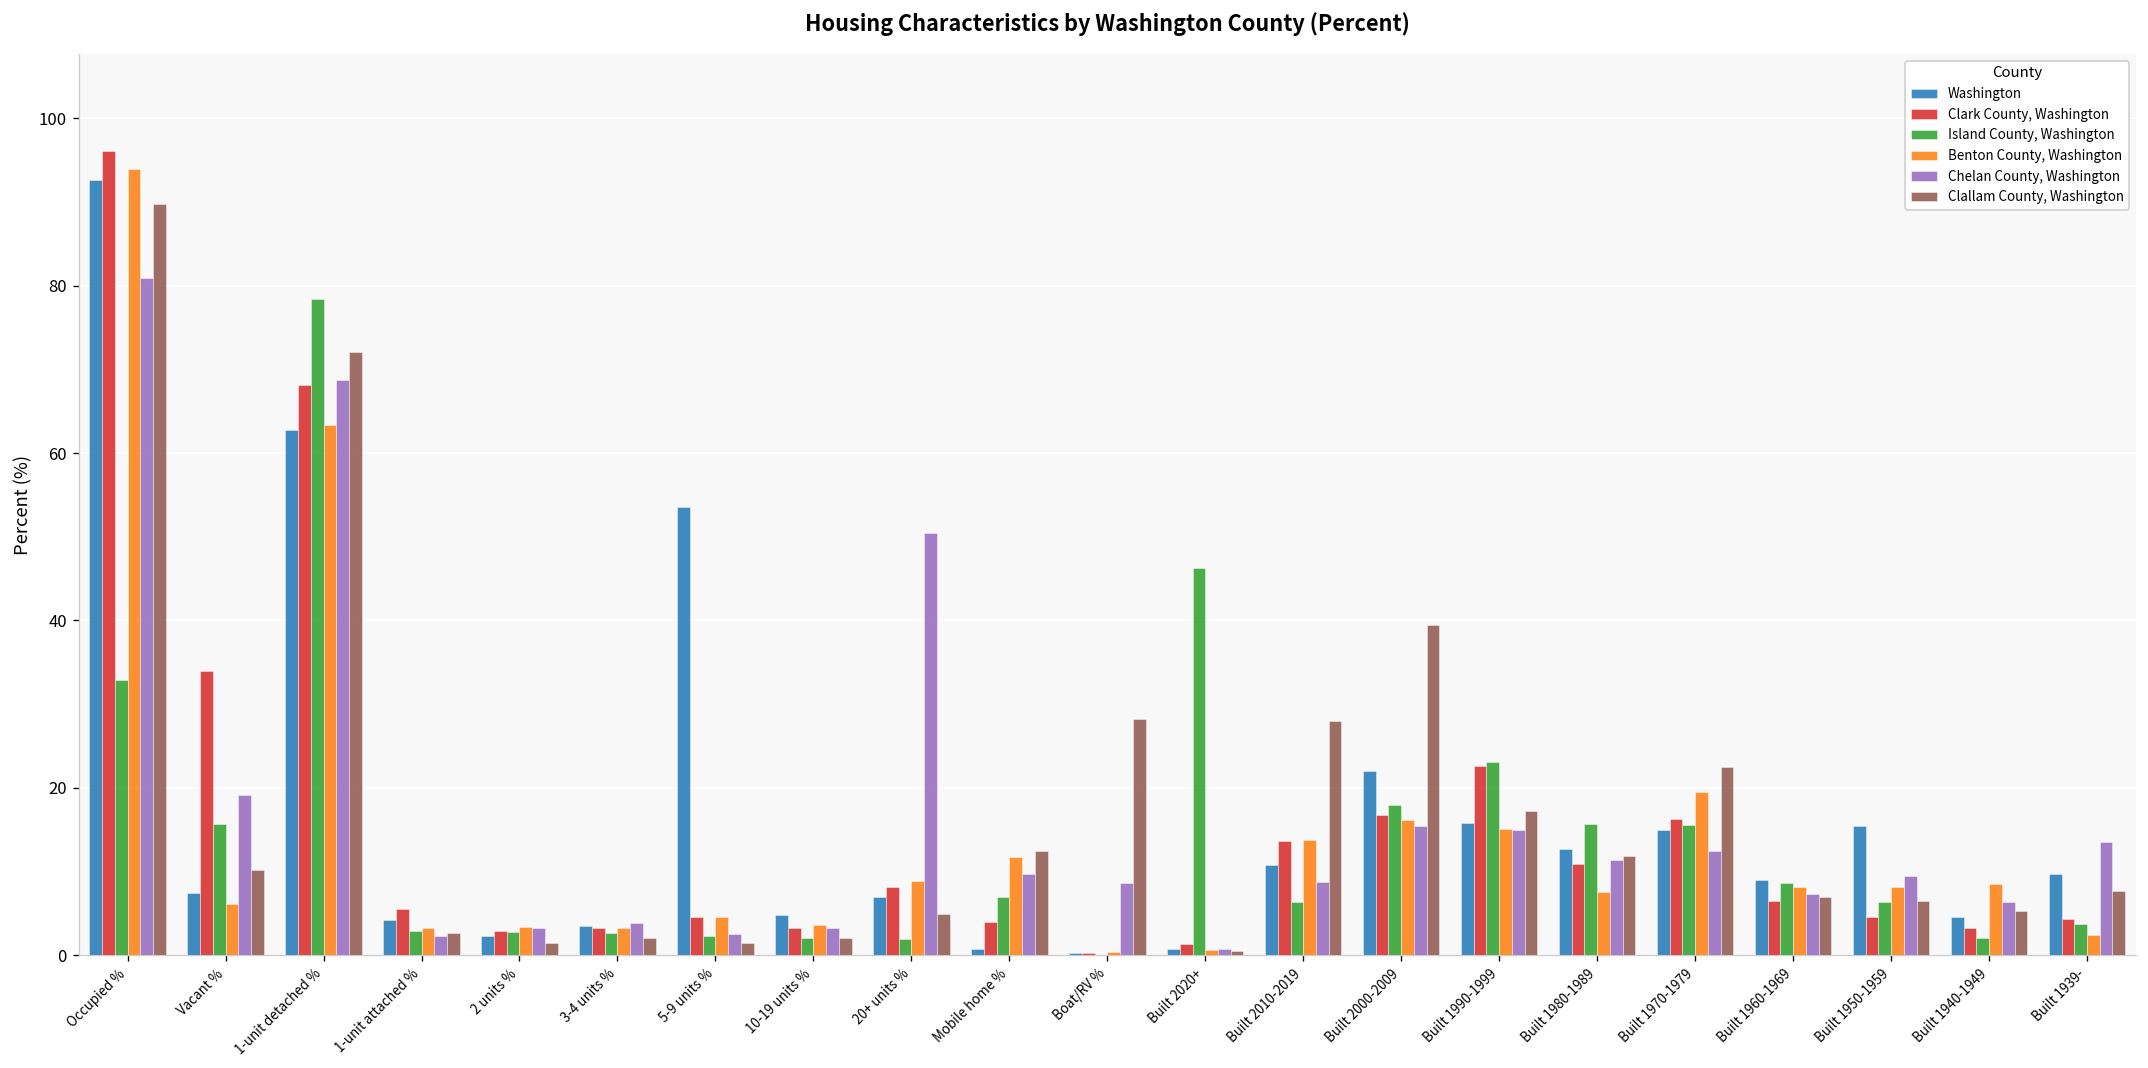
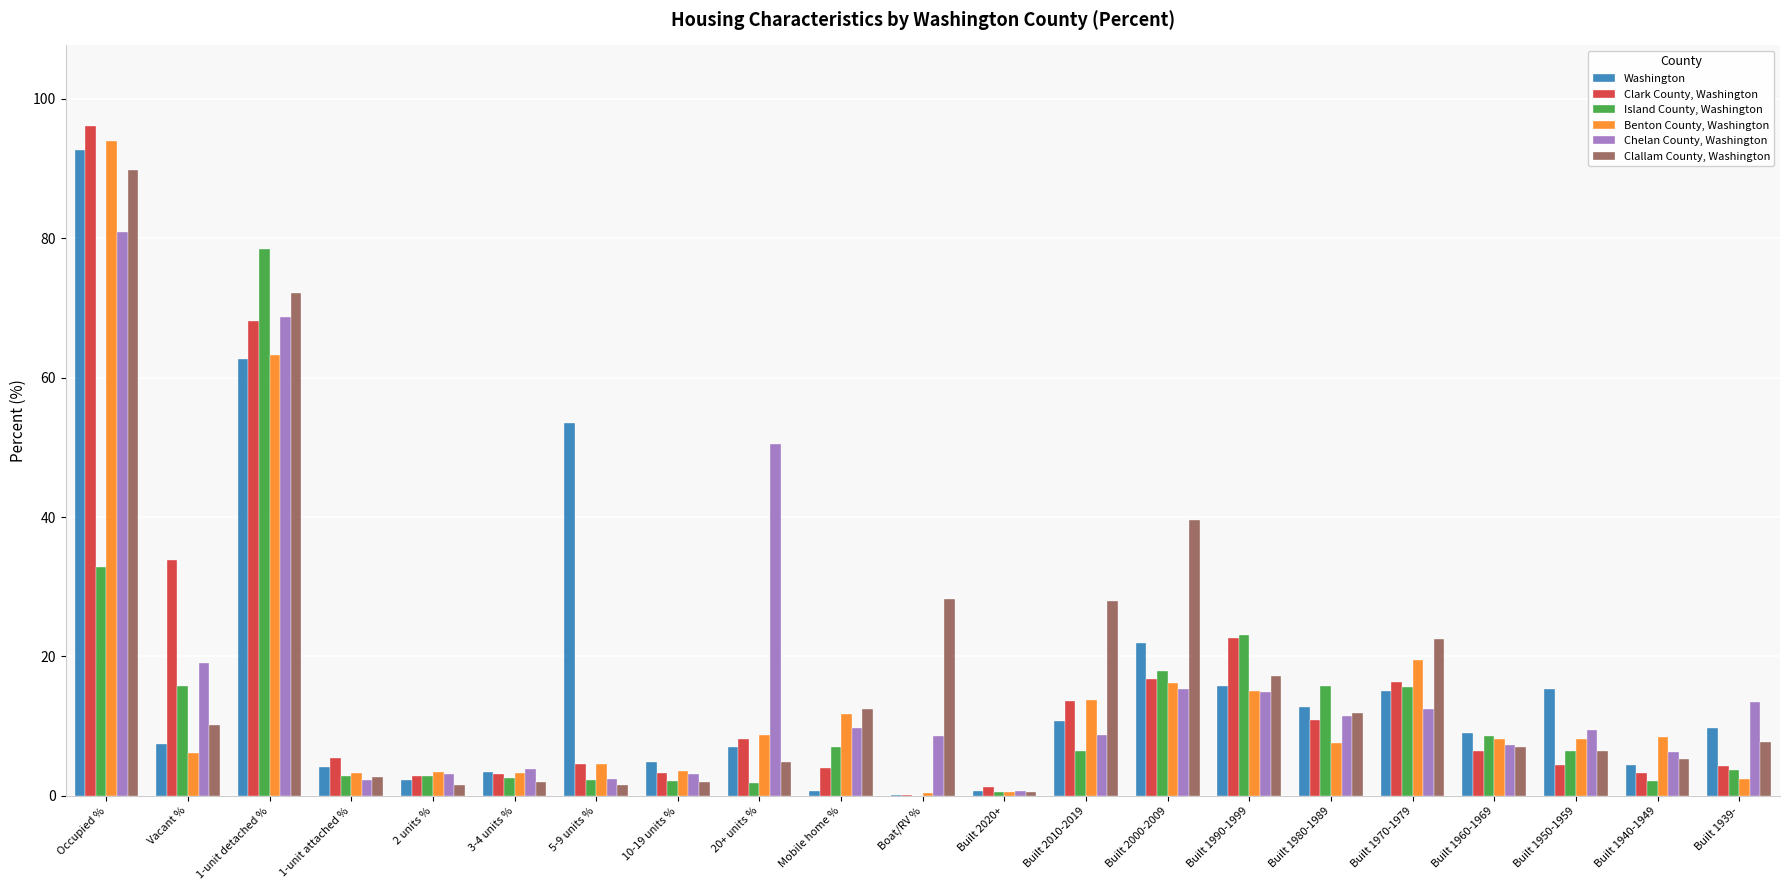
Island County, Washington, Built 2020+: 46 -> 1
